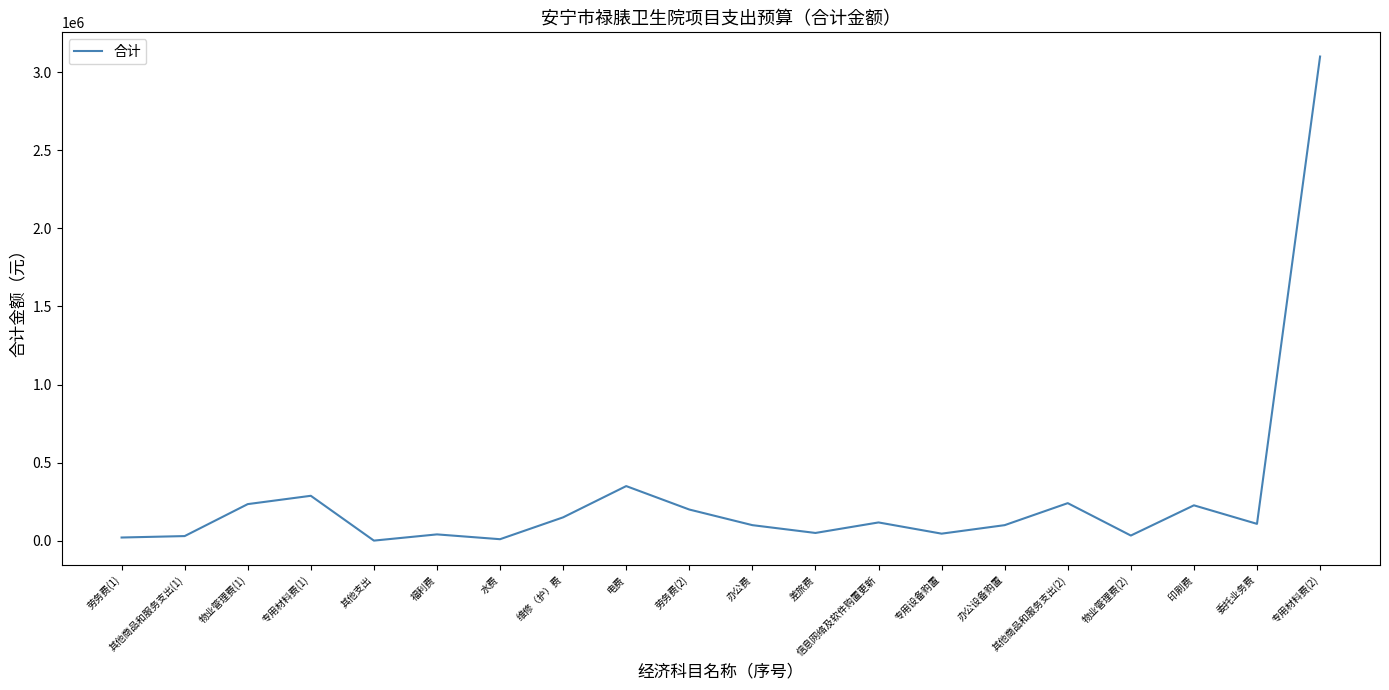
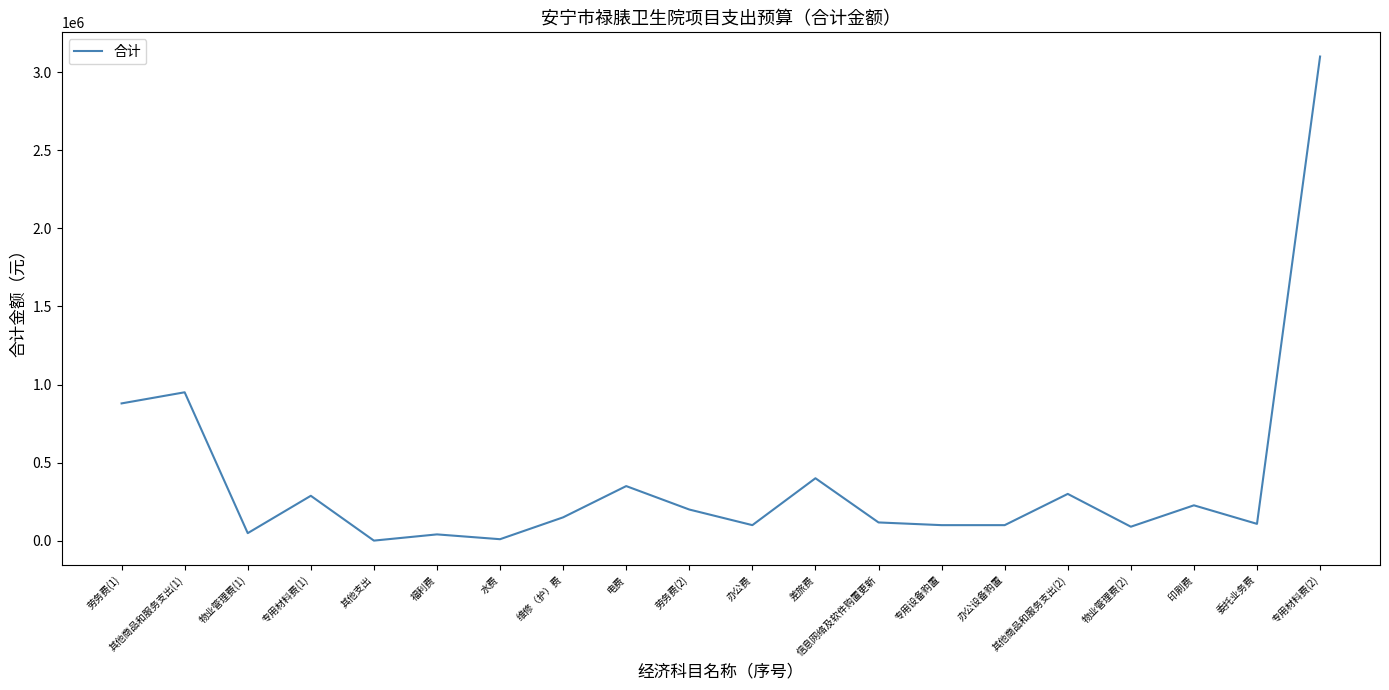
劳务费(1): 20000 -> 880000
其他商品和服务支出(1): 30000 -> 950000
物业管理费(1): 230000 -> 50000
差旅费: 50000 -> 400000
专用设备购置: 50000 -> 100000
其他商品和服务支出(2): 240000 -> 300000
物业管理费(2): 30000 -> 90000
